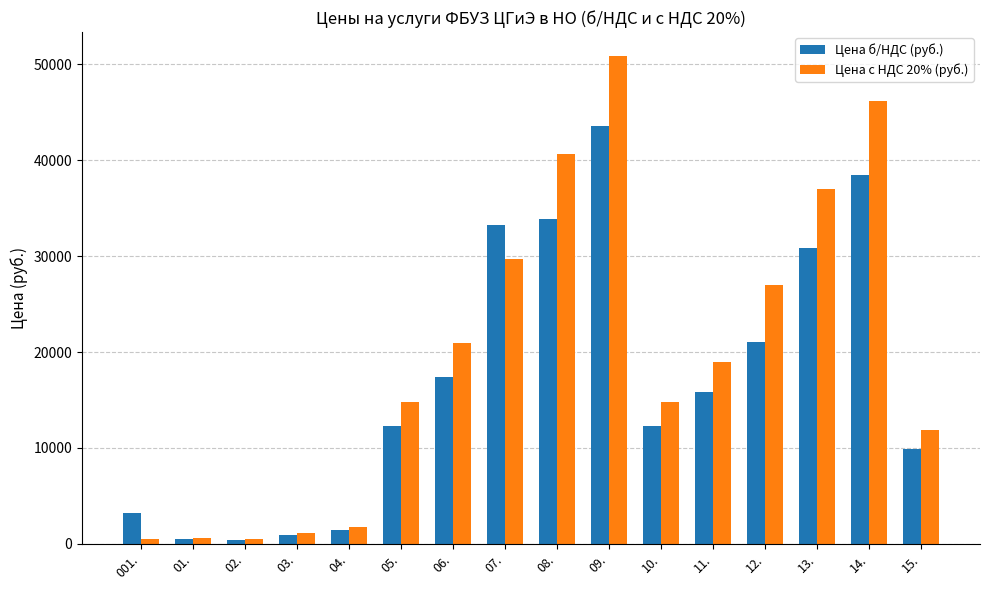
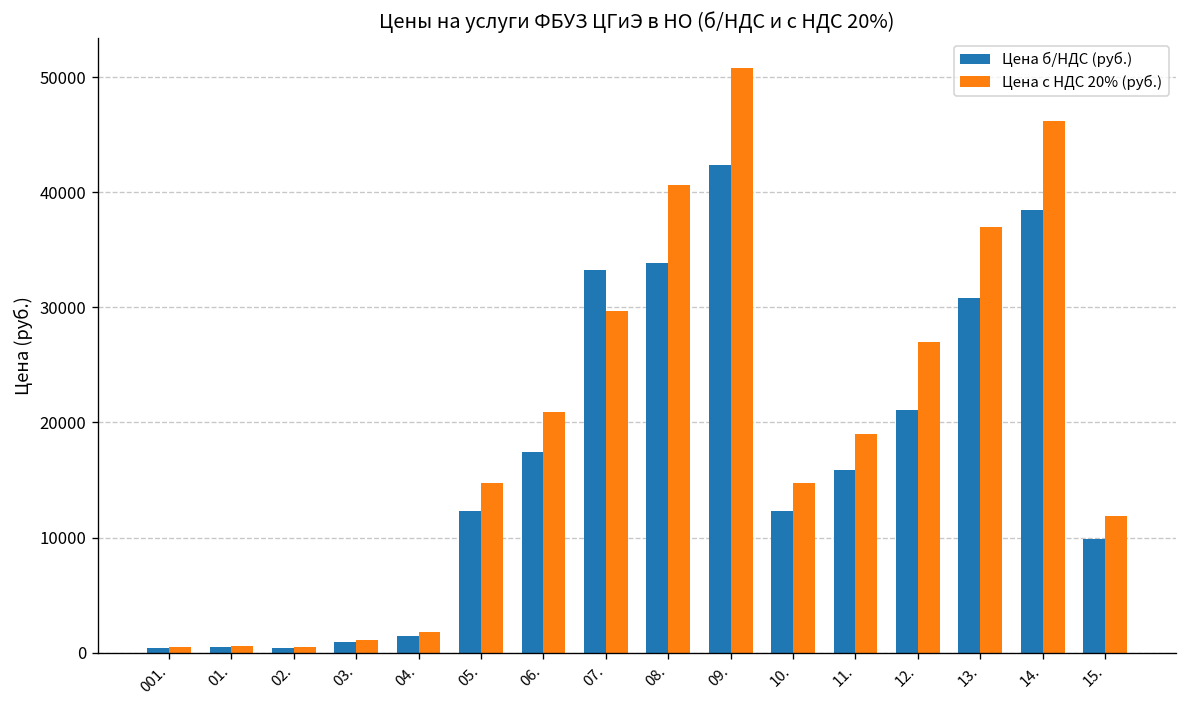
Цена б/НДС (руб.), 001.: 3000 -> 0
Цена б/НДС (руб.), 09.: 44000 -> 42000
